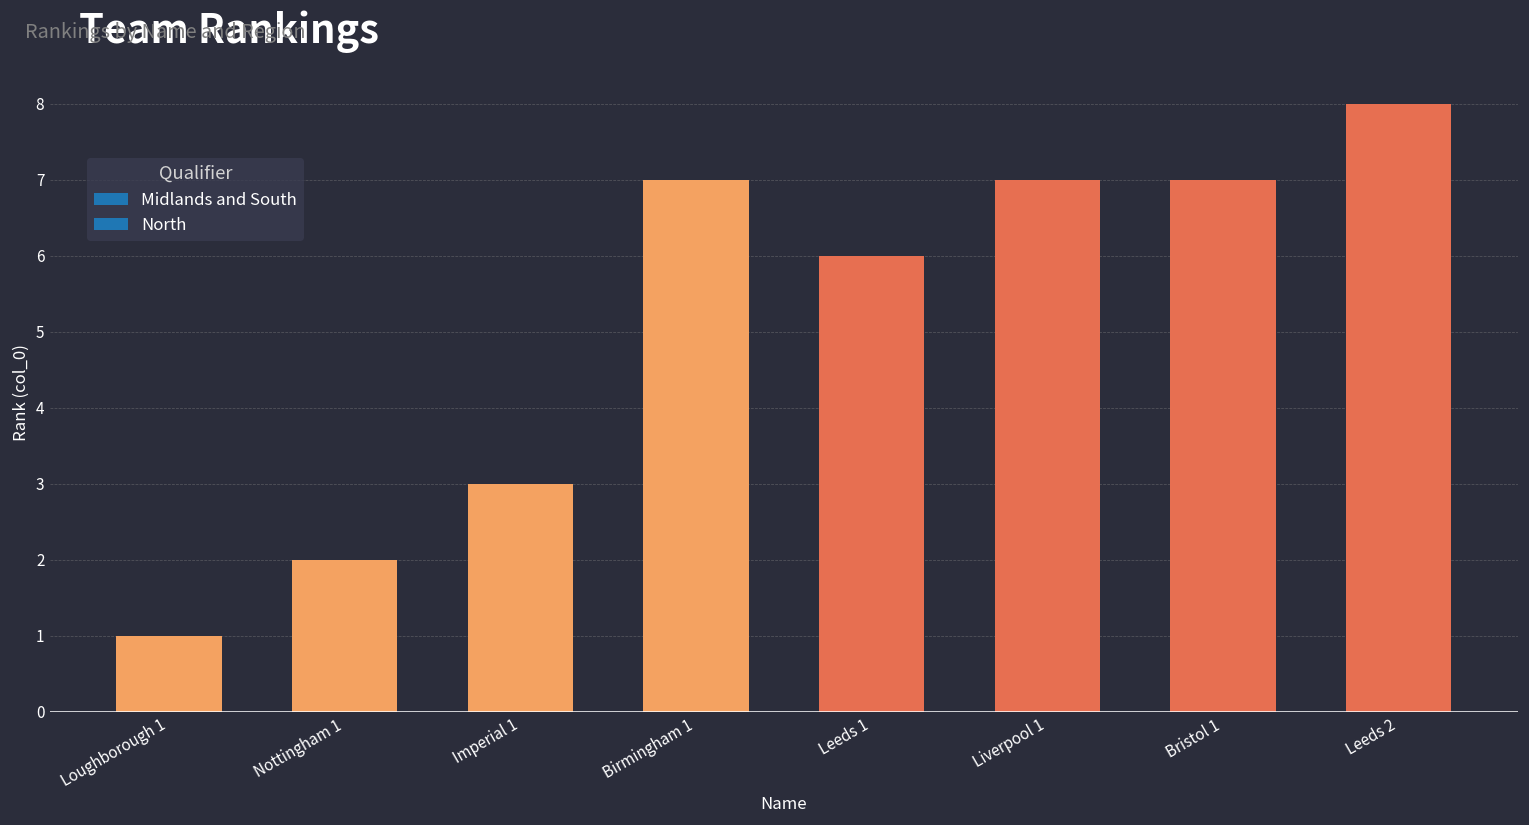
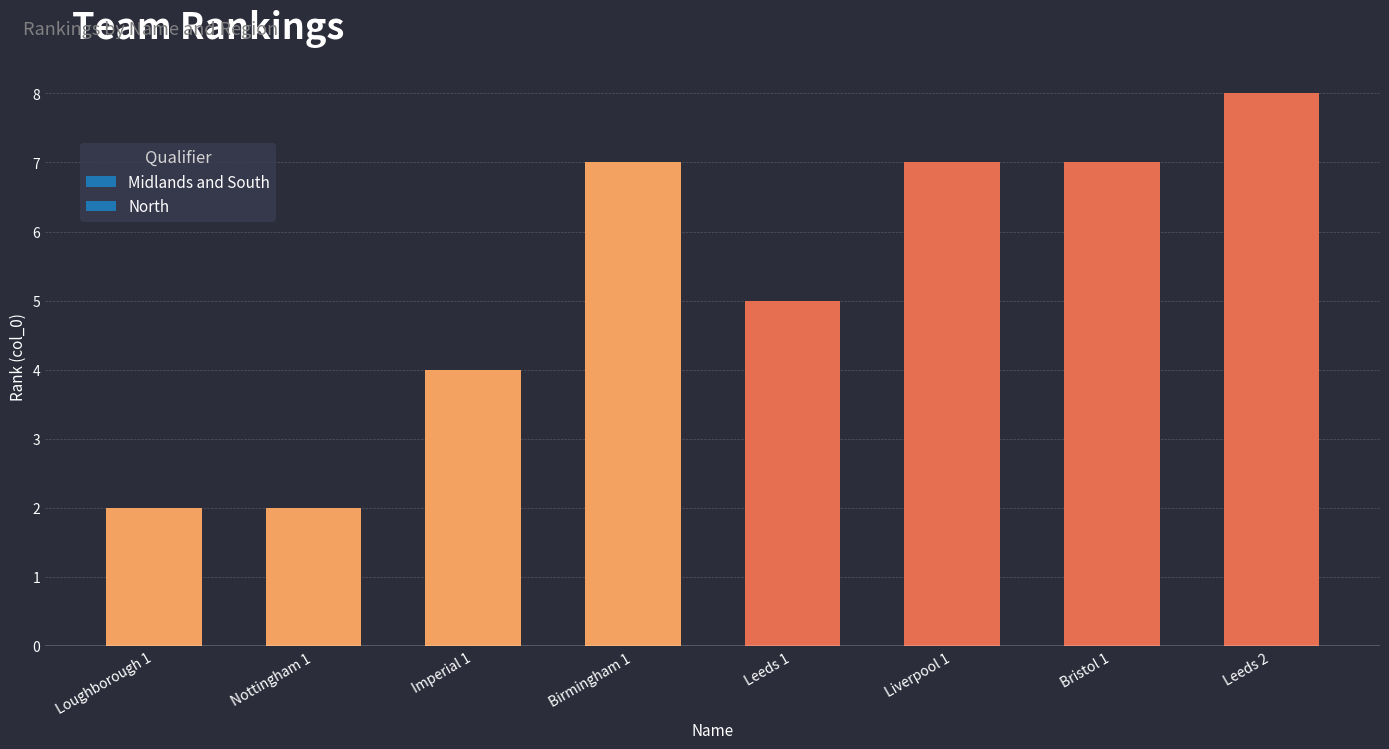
Loughborough 1: 1 -> 2
Imperial 1: 3 -> 4
Leeds 1: 6 -> 5
